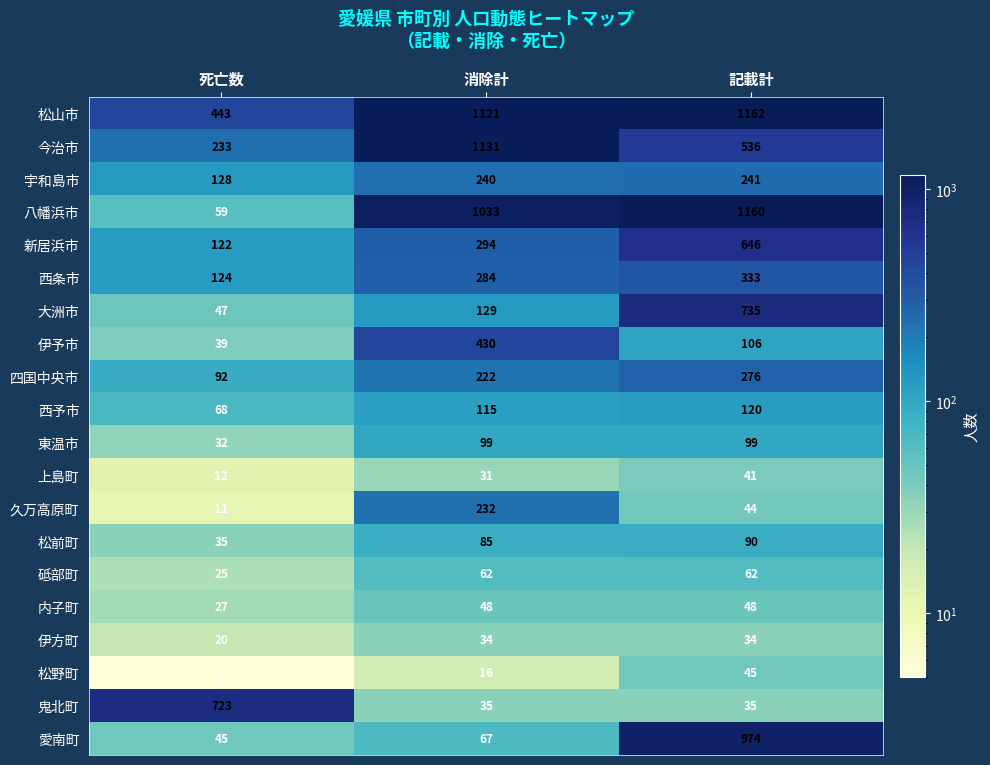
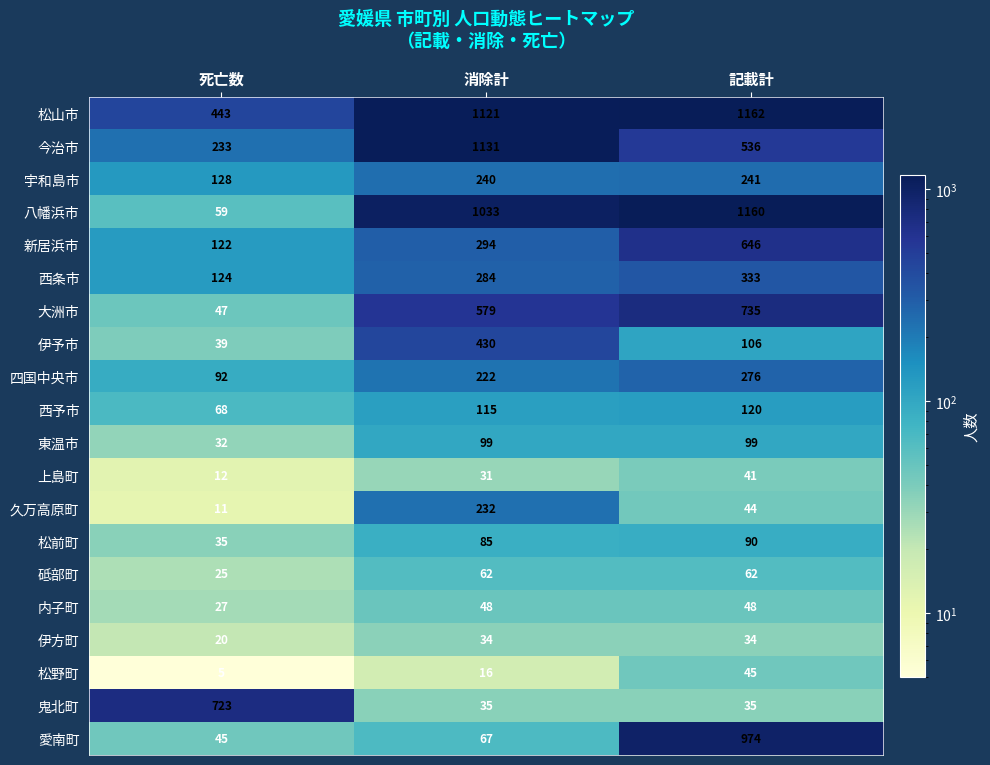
大洲市, 消除計: 129 -> 579
